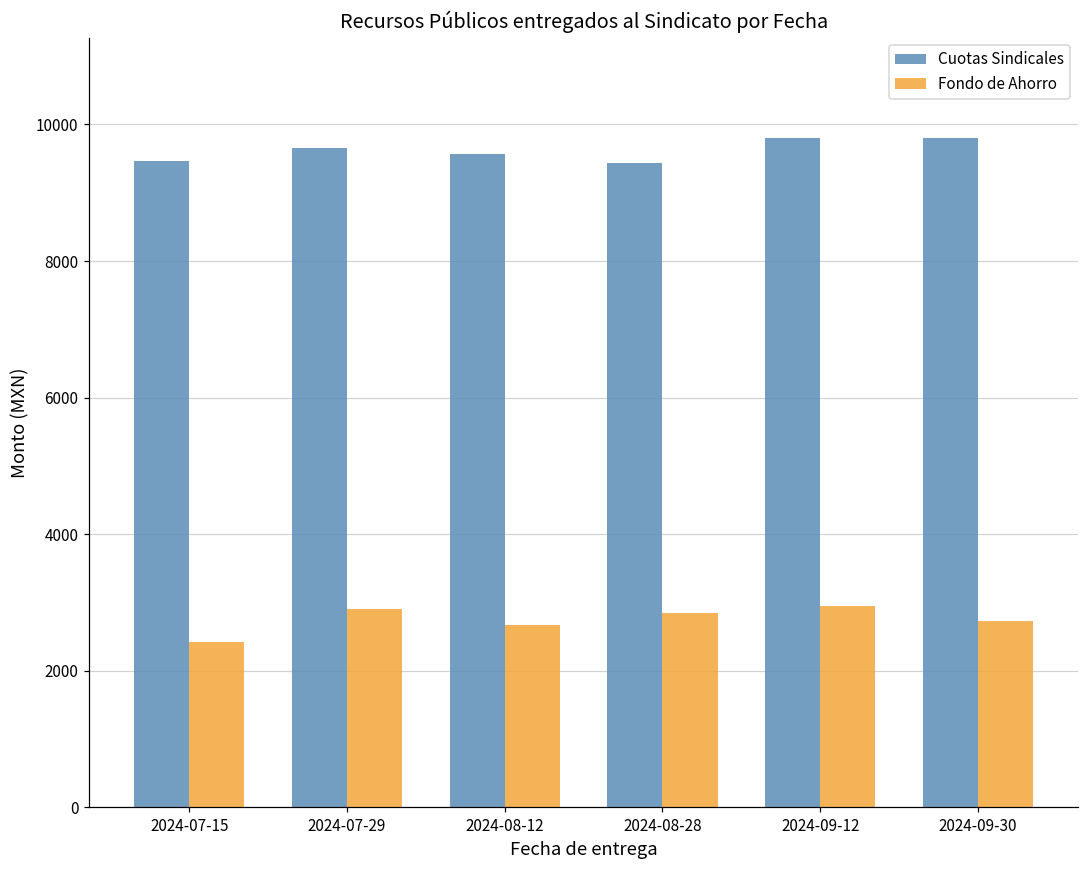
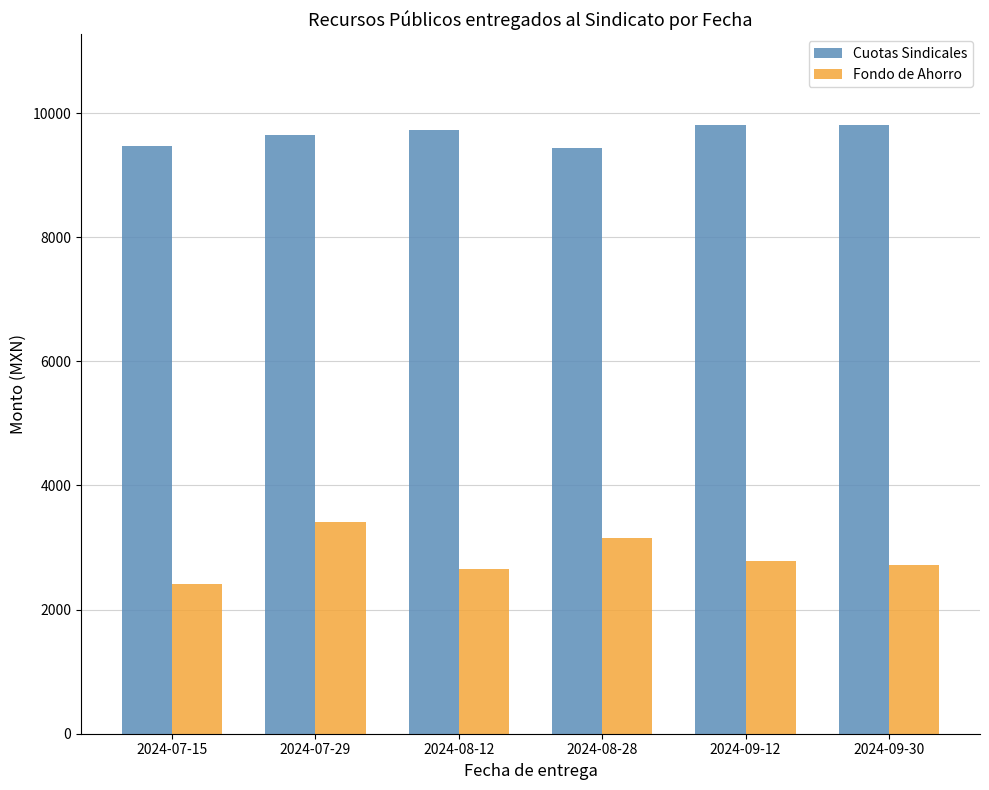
Fondo de Ahorro, 2024-07-29: 2900 -> 3400
Cuotas Sindicales, 2024-08-12: 9600 -> 9700
Fondo de Ahorro, 2024-08-28: 2800 -> 3200
Fondo de Ahorro, 2024-09-12: 2900 -> 2800
